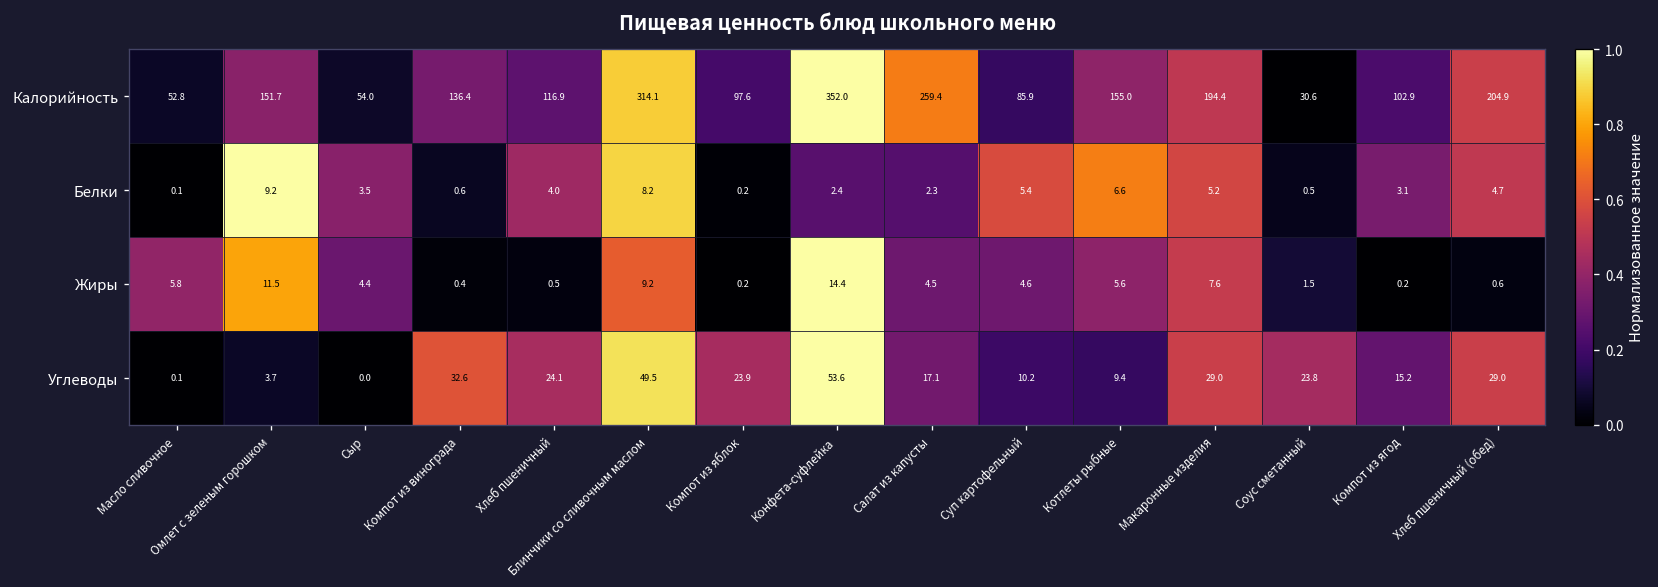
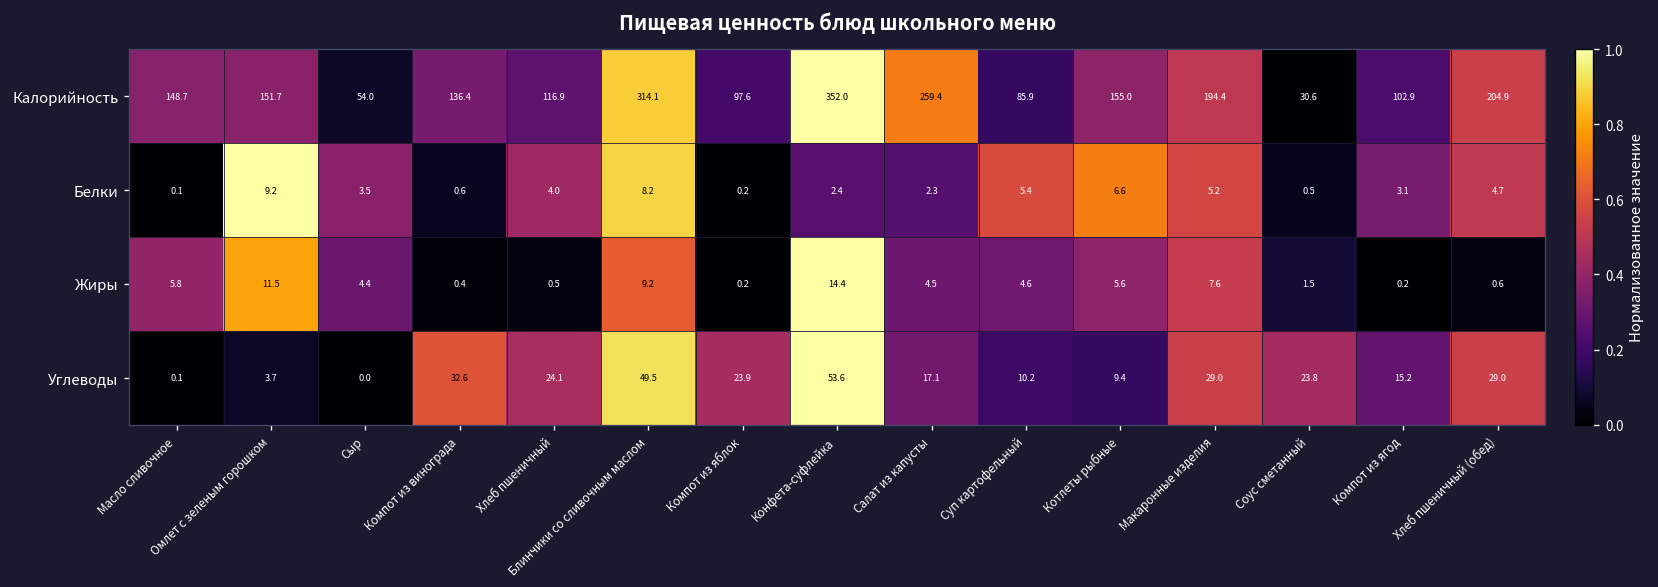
Калорийность, Масло сливочное: 52.8 -> 148.7
